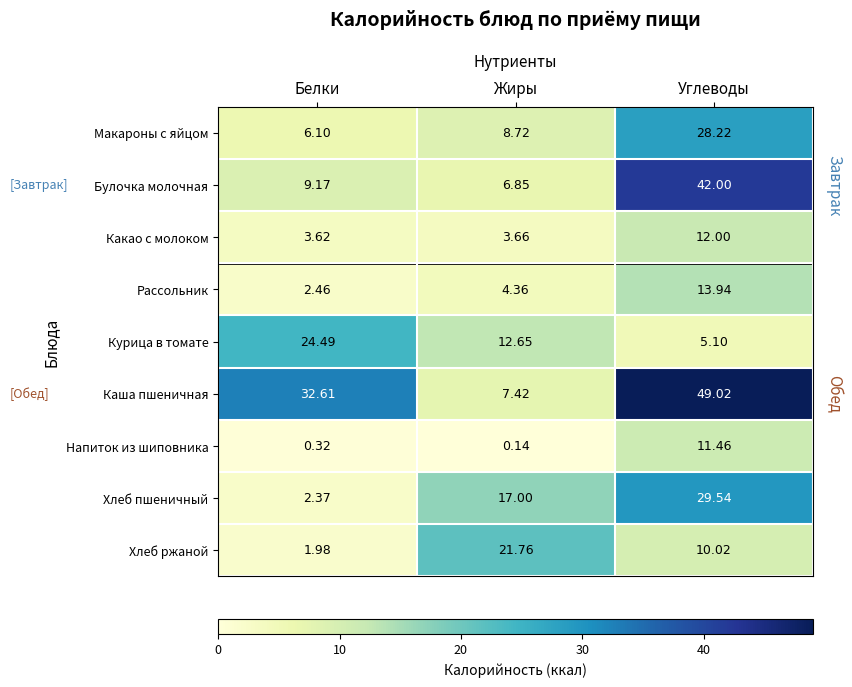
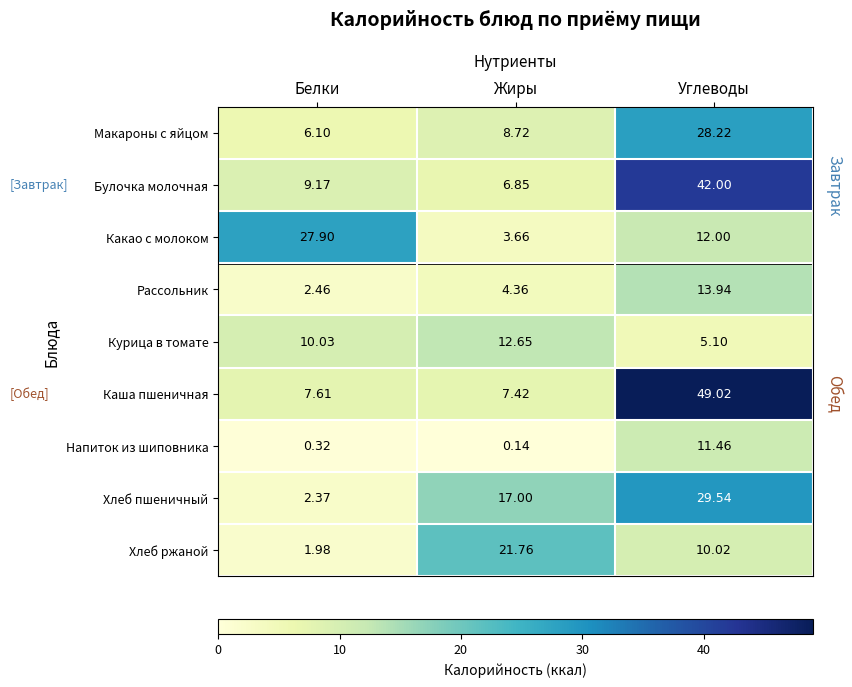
Какао с молоком, Белки: 3.62 -> 27.90
Курица в томате, Белки: 24.49 -> 10.03
Каша пшеничная, Белки: 32.61 -> 7.61
